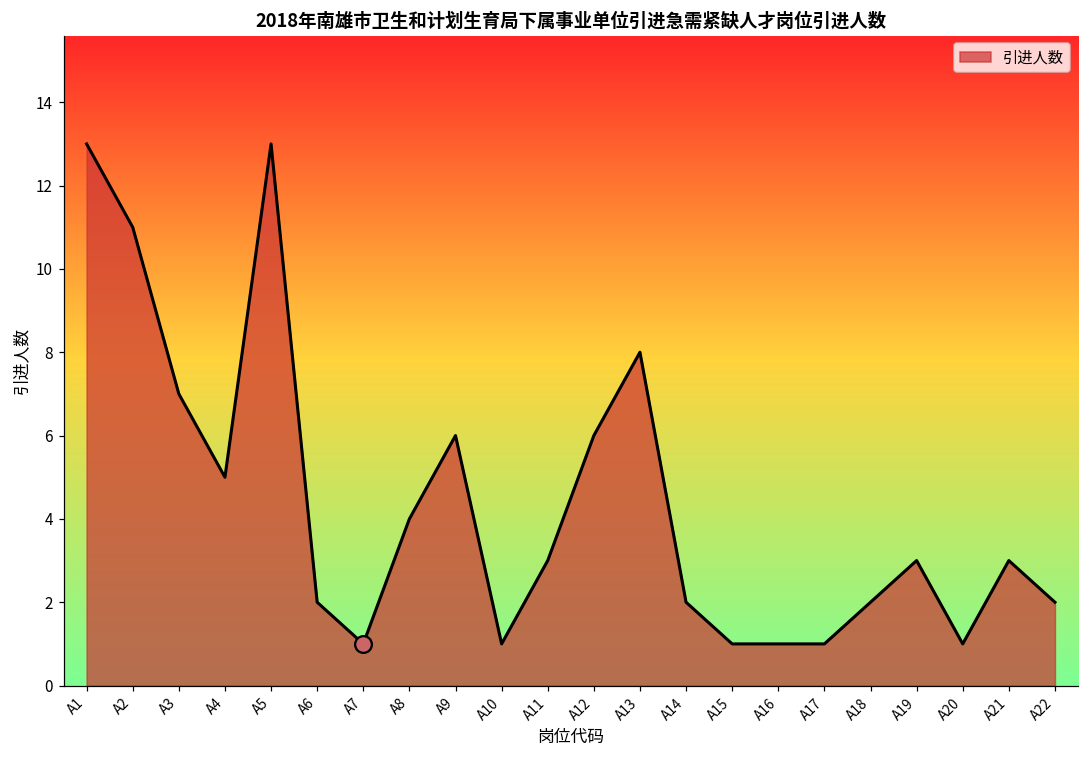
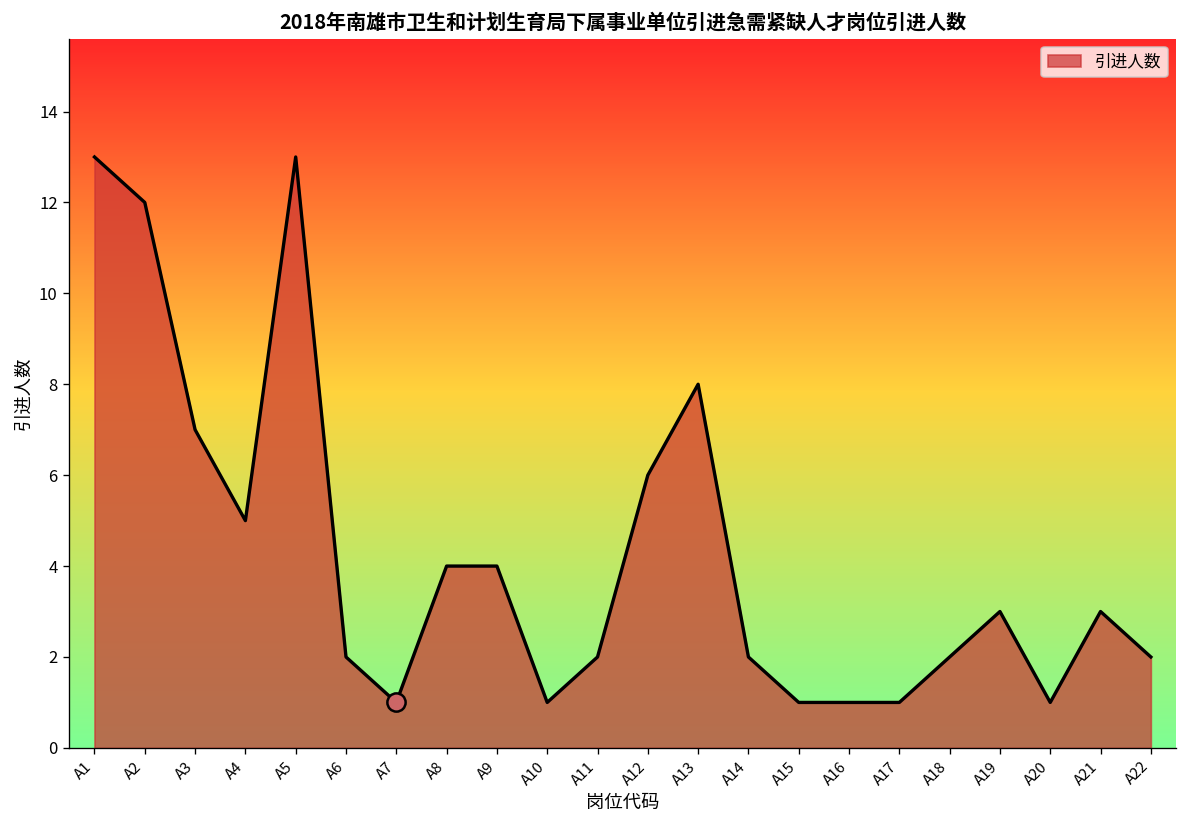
引进人数, A2: 11 -> 12
引进人数, A9: 6 -> 4
引进人数, A11: 3 -> 2
